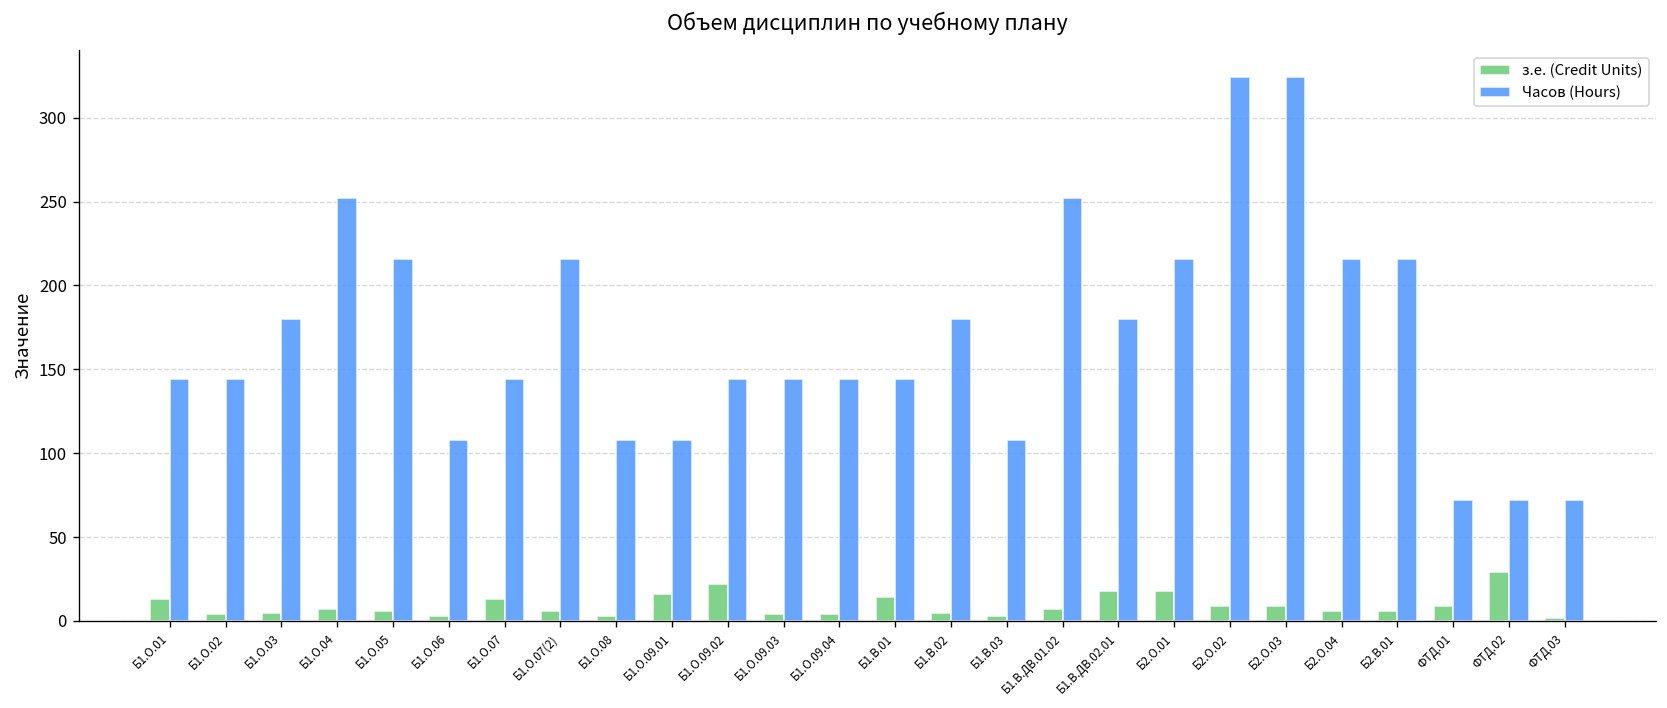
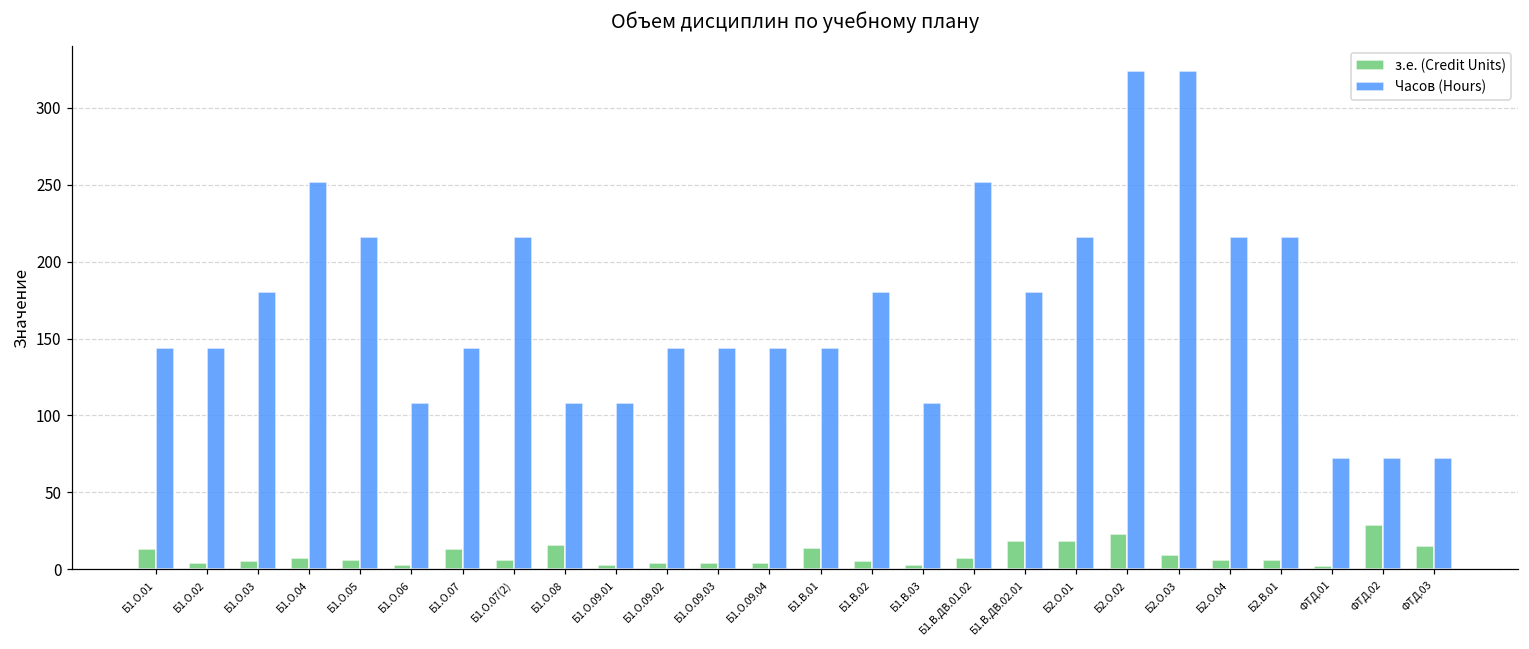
з.е. (Credit Units), Б1.О.08: 3 -> 16
з.е. (Credit Units), Б1.О.09.01: 16 -> 3
з.е. (Credit Units), Б1.О.09.02: 22 -> 4
з.е. (Credit Units), Б2.О.02: 9 -> 23
з.е. (Credit Units), ФТД.01: 9 -> 2
з.е. (Credit Units), ФТД.03: 2 -> 15
